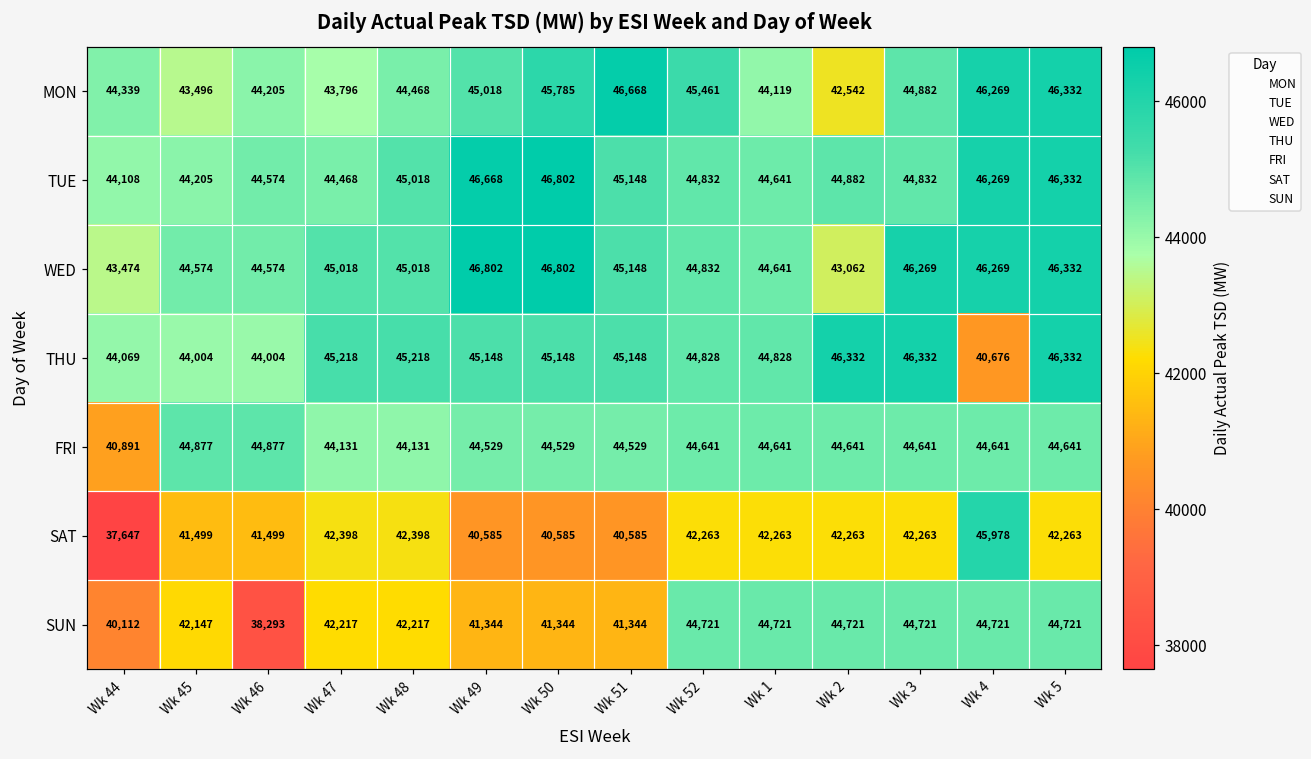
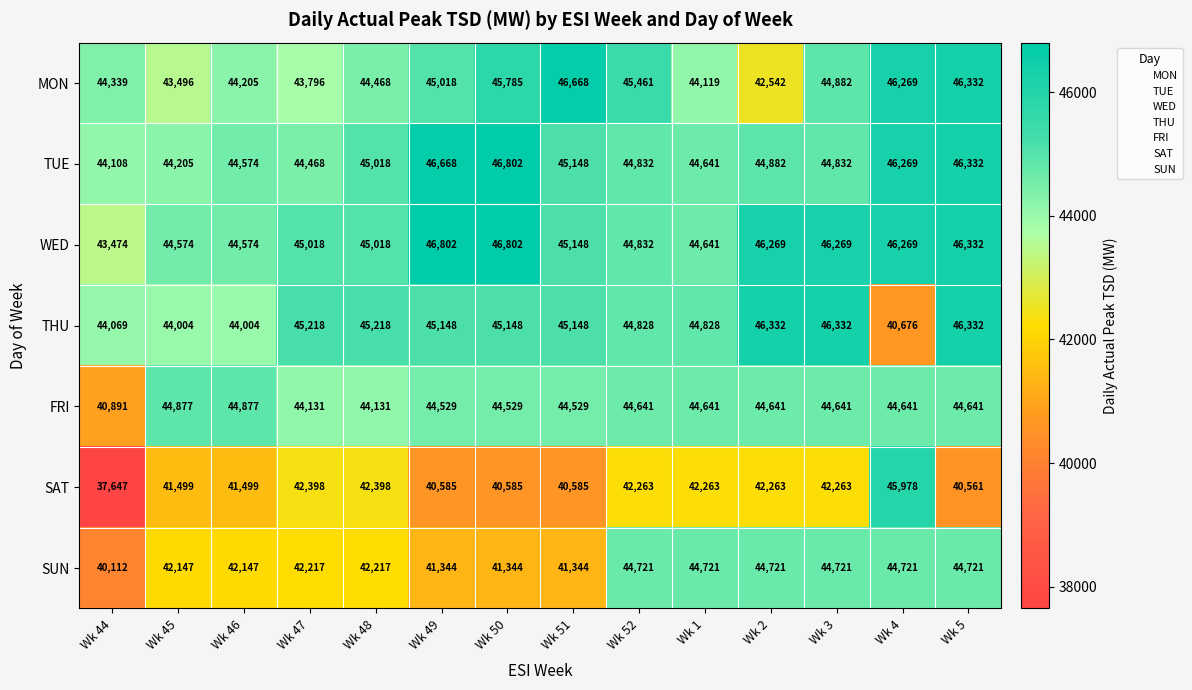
WED, Wk 2: 43,062 -> 46,269
SAT, Wk 5: 42,263 -> 40,561
SUN, Wk 46: 38,293 -> 42,147
